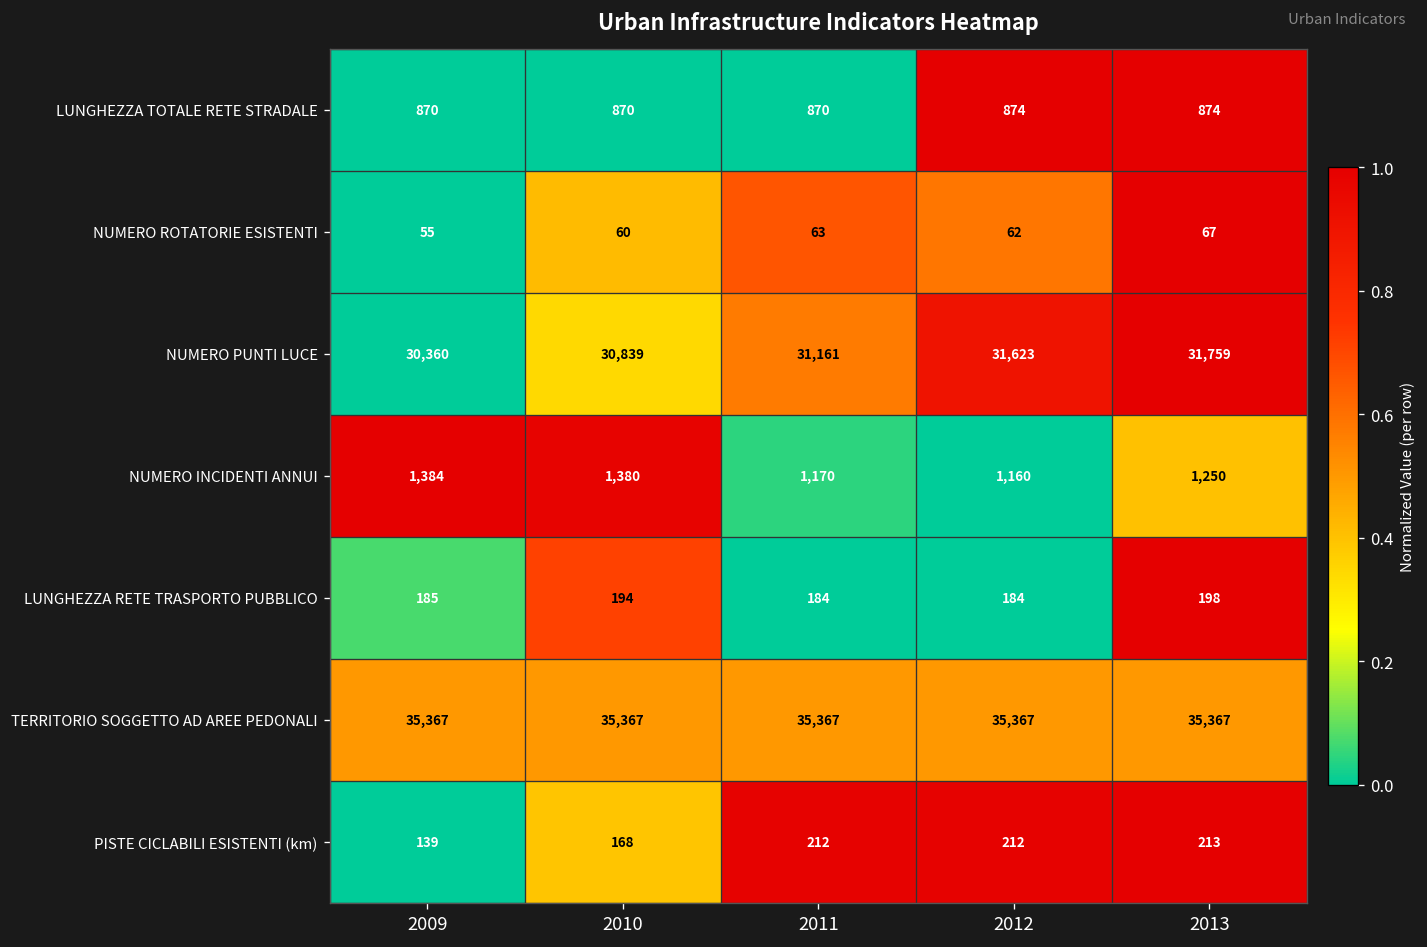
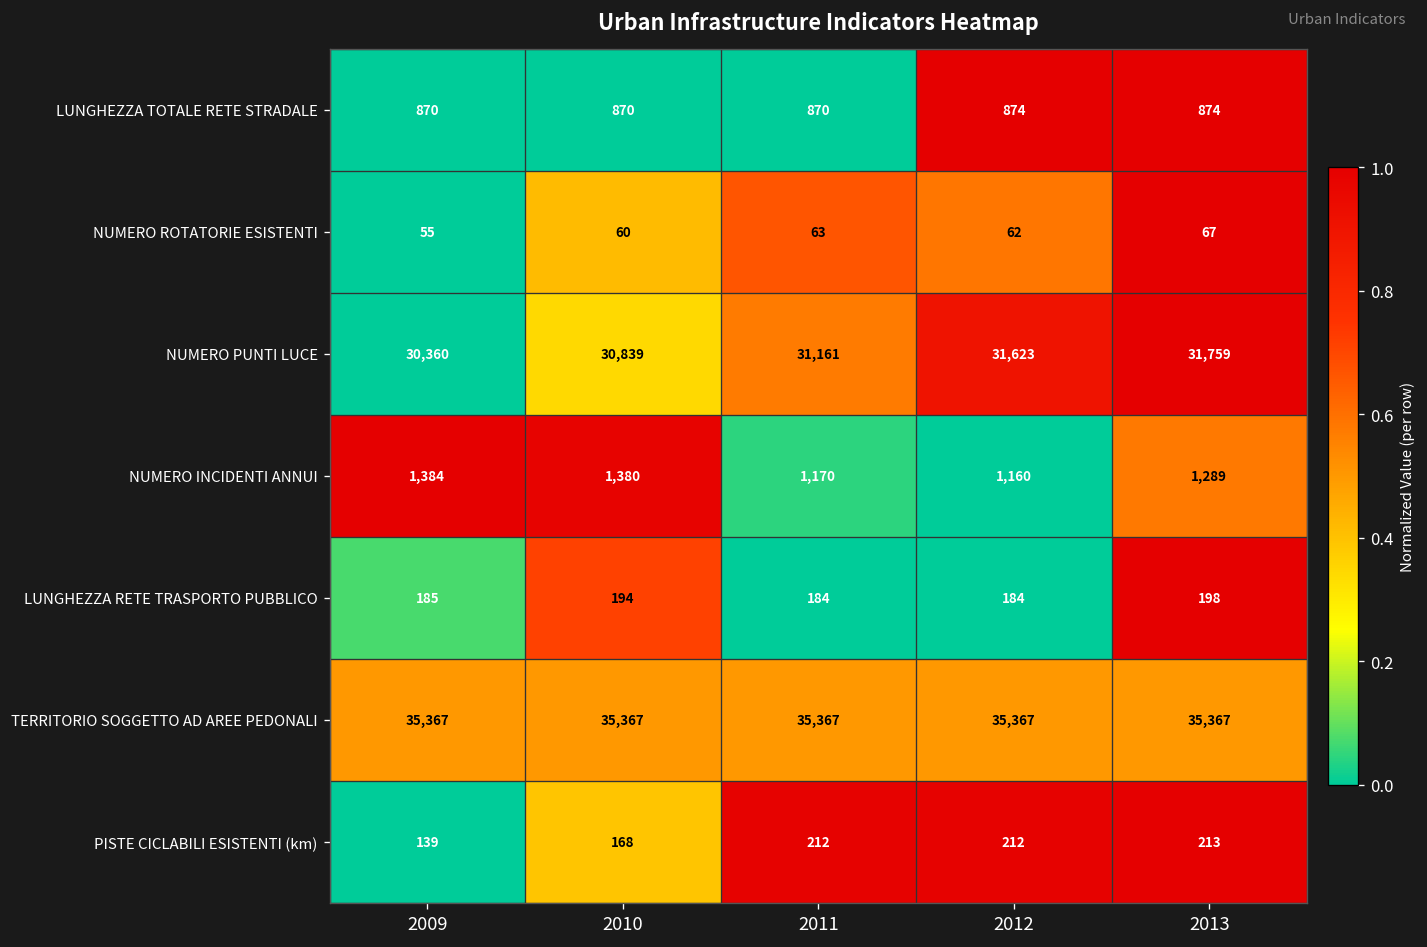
NUMERO INCIDENTI ANNUI, 2013: 1,250 -> 1,289
